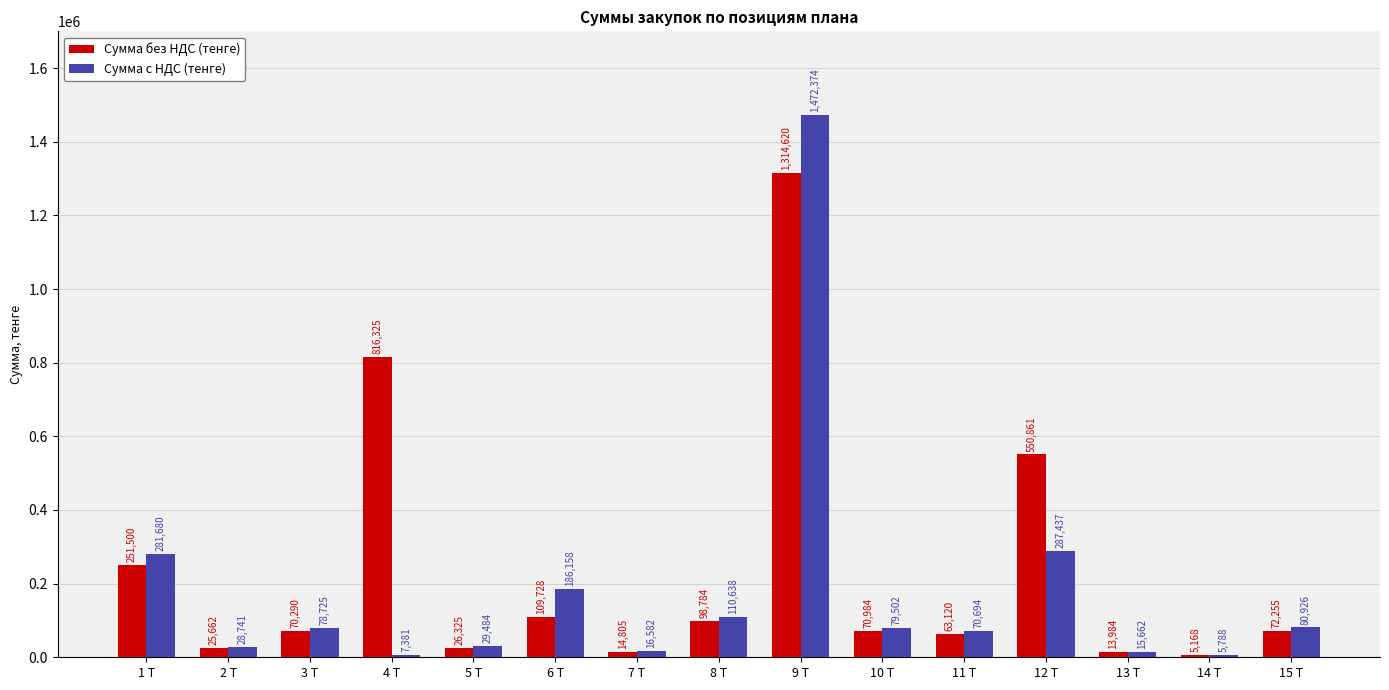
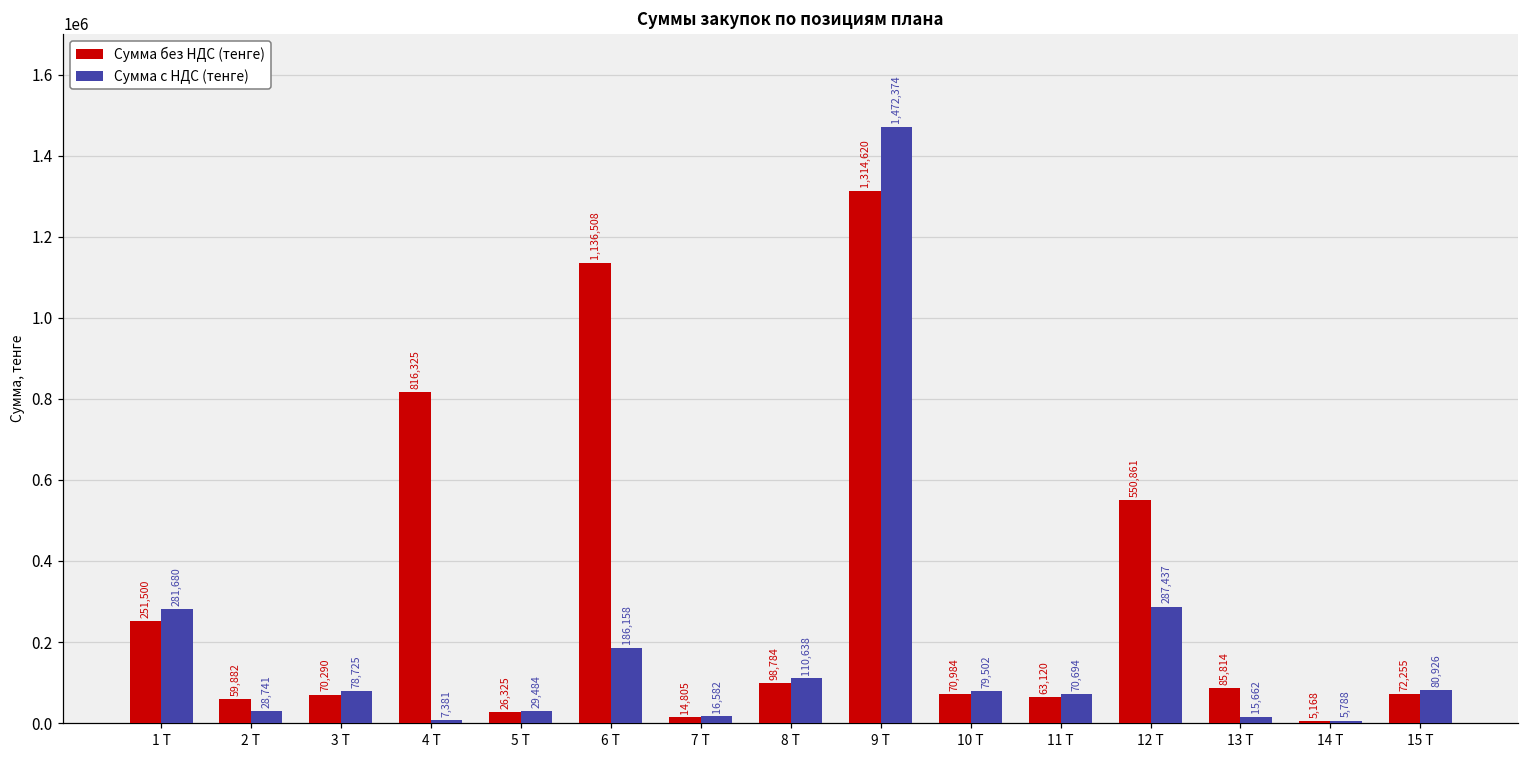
Сумма без НДС (тенге), 2 Т: 25,662 -> 59,882
Сумма без НДС (тенге), 6 Т: 109,728 -> 1,136,508
Сумма без НДС (тенге), 13 Т: 13,984 -> 85,814
